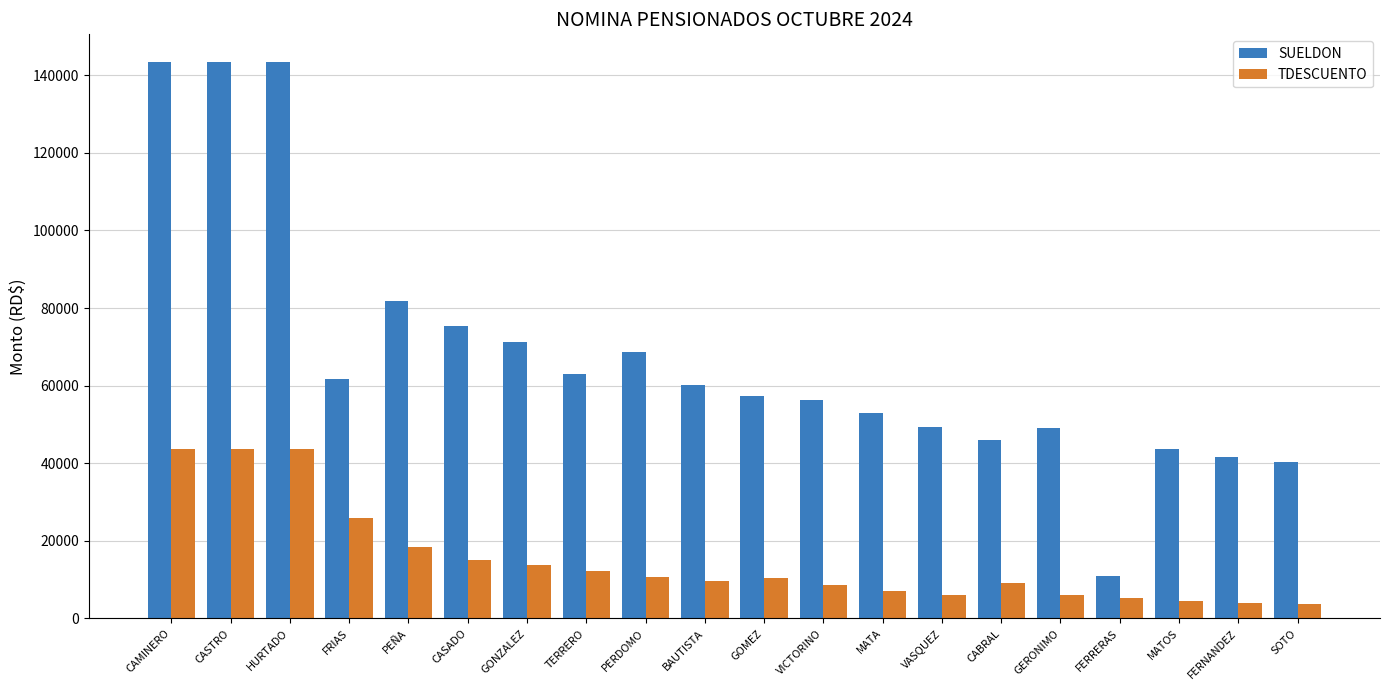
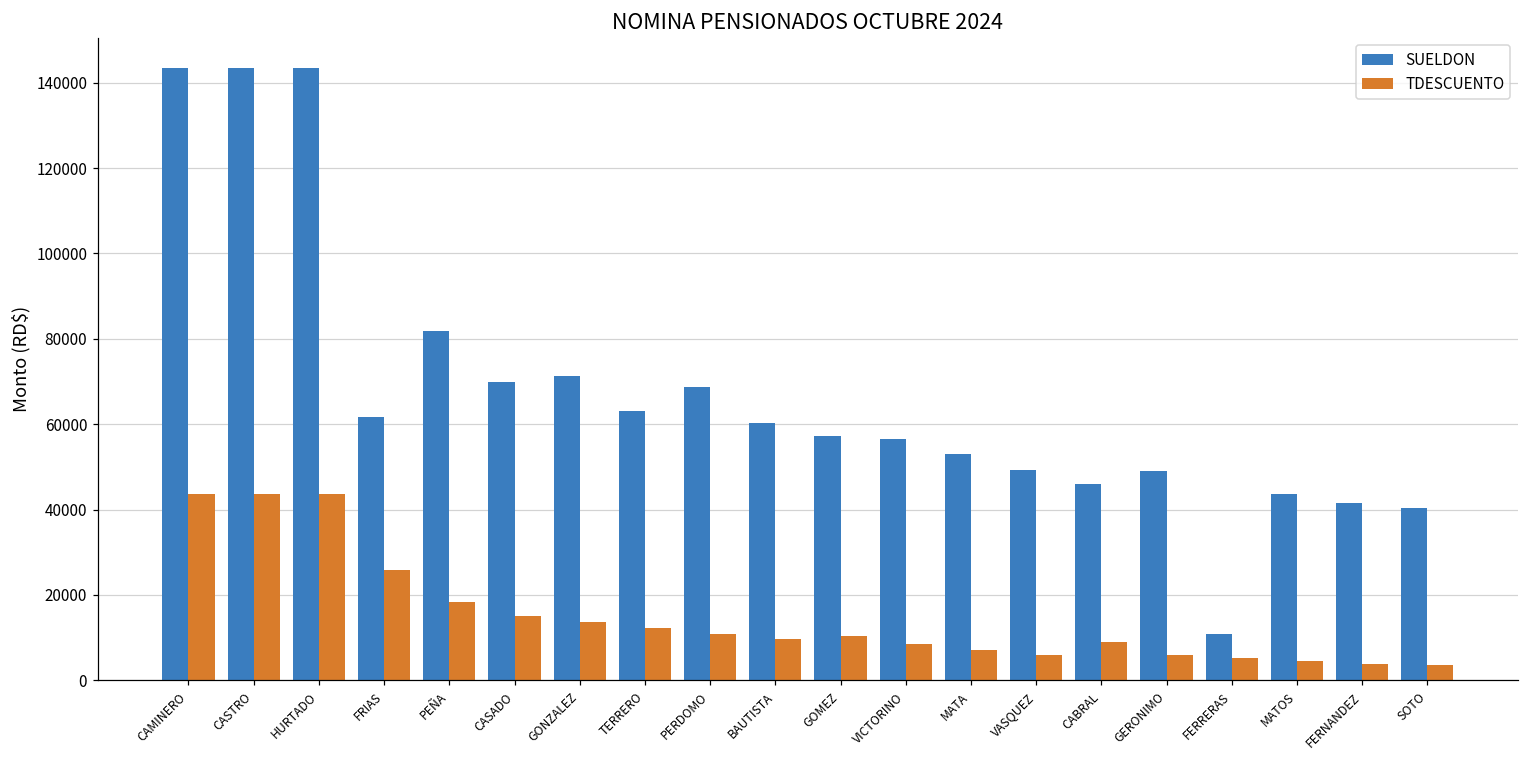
SUELDON, CASADO: 75000 -> 70000
